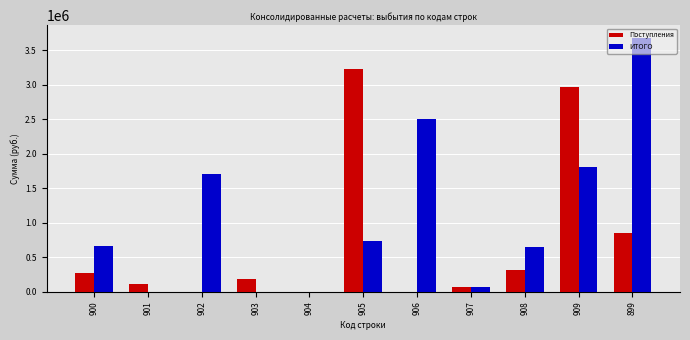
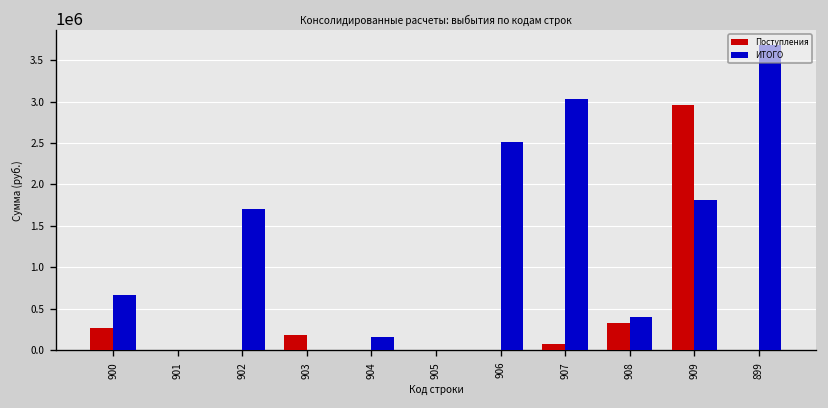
Поступления, 901: 100000 -> 0
ИТОГО, 904: 0 -> 200000
Поступления, 905: 3200000 -> 0
ИТОГО, 905: 700000 -> 0
ИТОГО, 907: 100000 -> 3000000
ИТОГО, 908: 600000 -> 400000
Поступления, 899: 900000 -> 0
